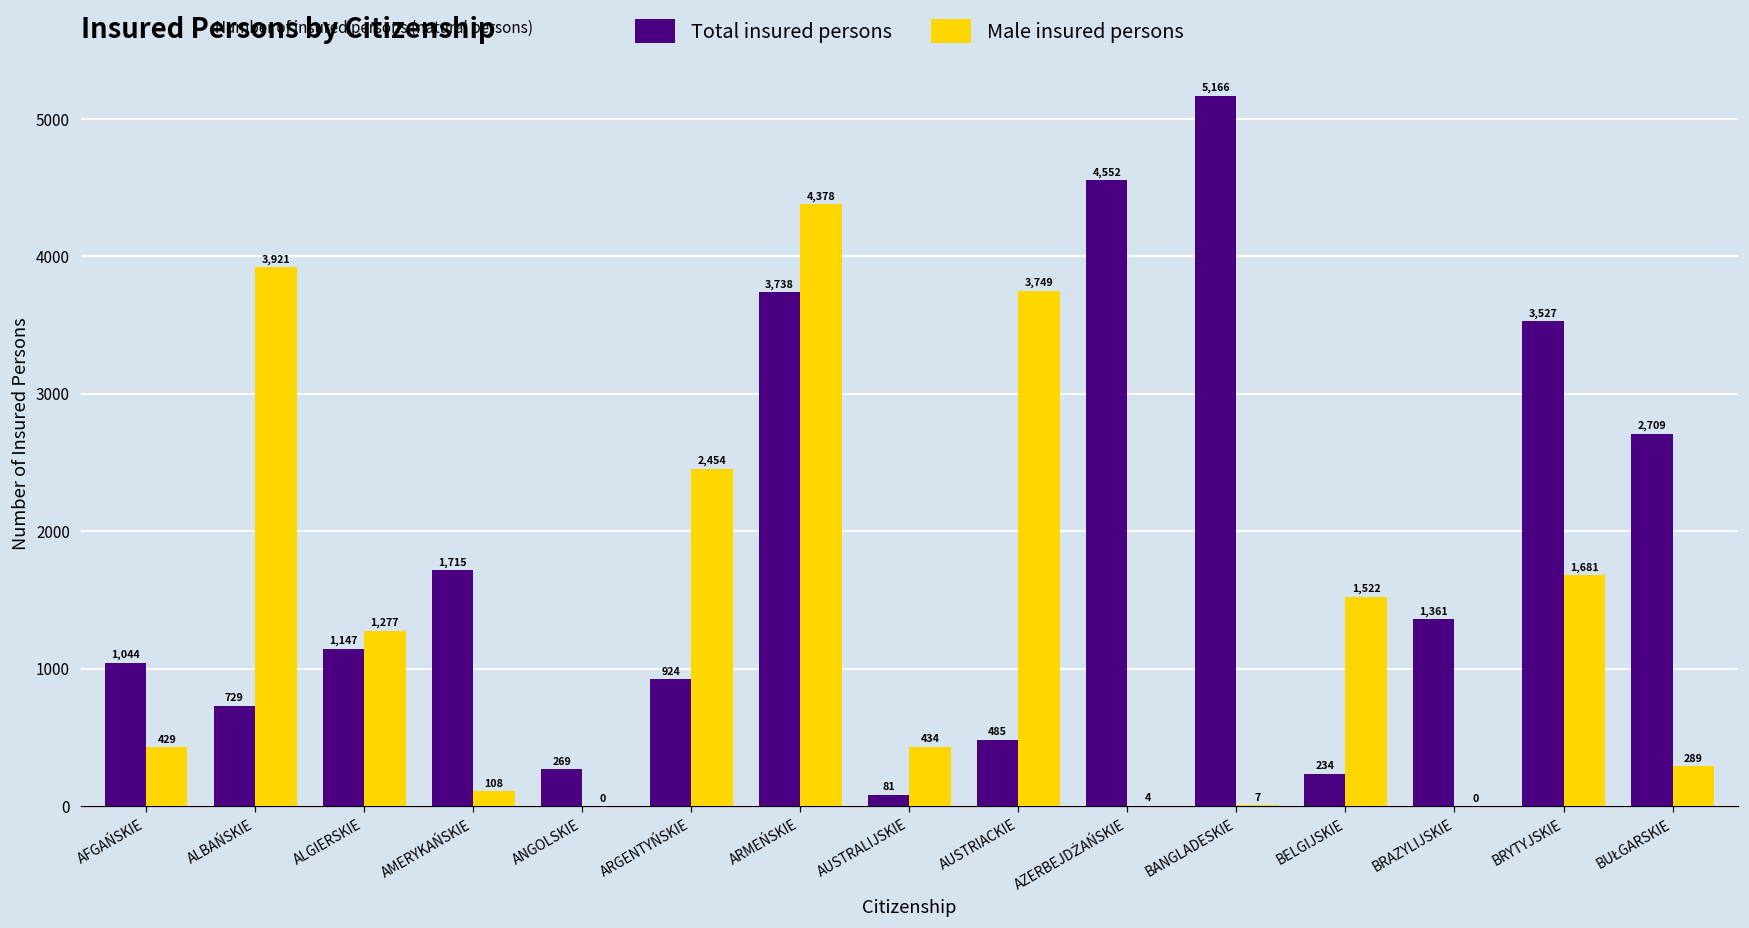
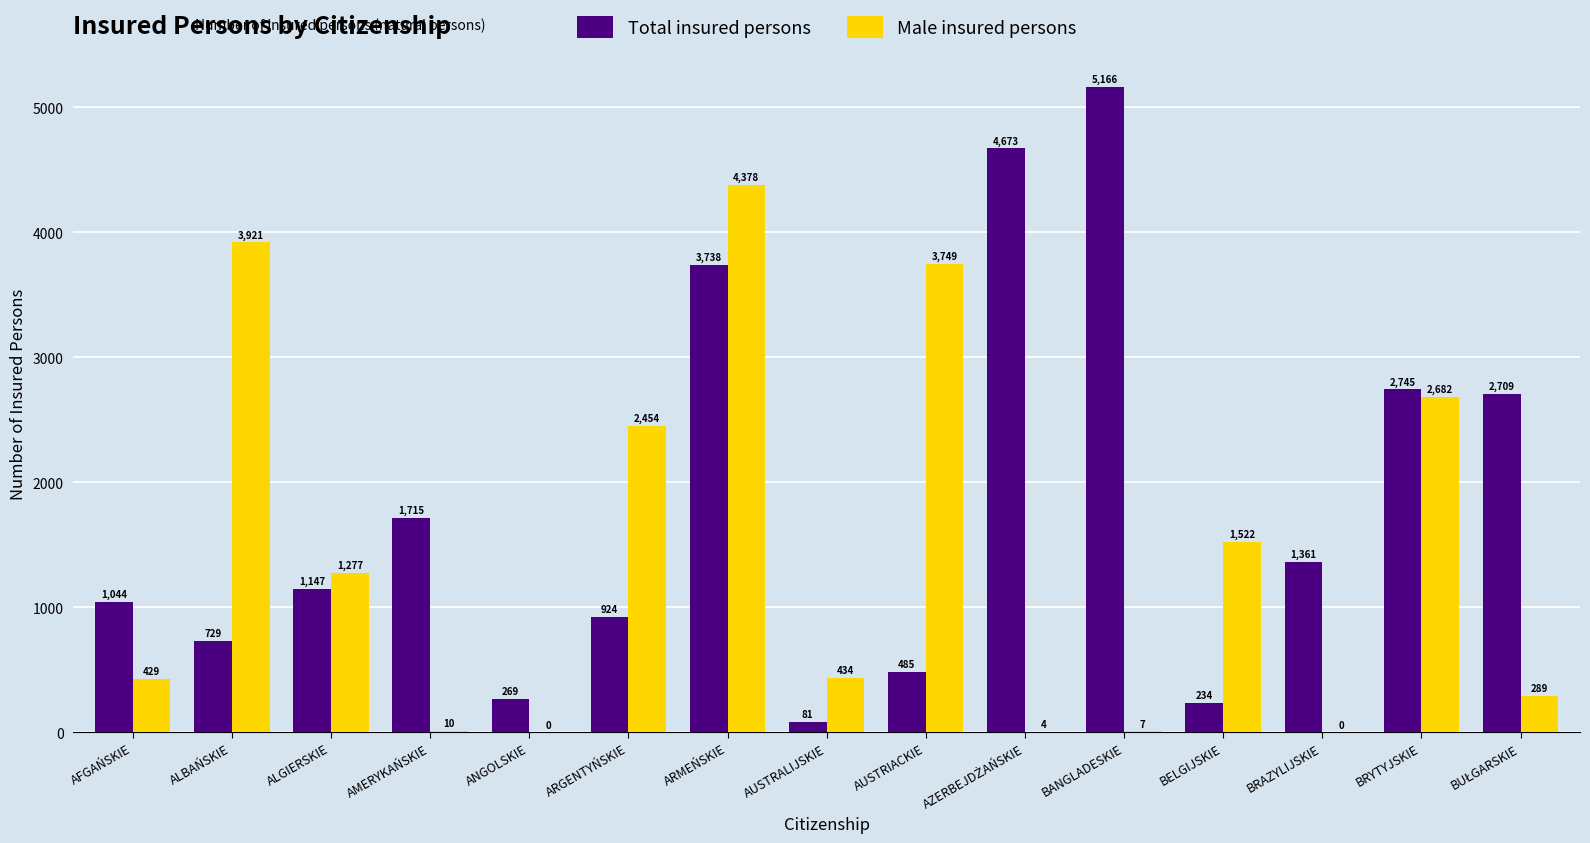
Male insured persons, AMERYKAŃSKIE: 108 -> 10
Total insured persons, AZERBEJDŻAŃSKIE: 4,552 -> 4,673
Total insured persons, BRYTYJSKIE: 3,527 -> 2,745
Male insured persons, BRYTYJSKIE: 1,681 -> 2,682
